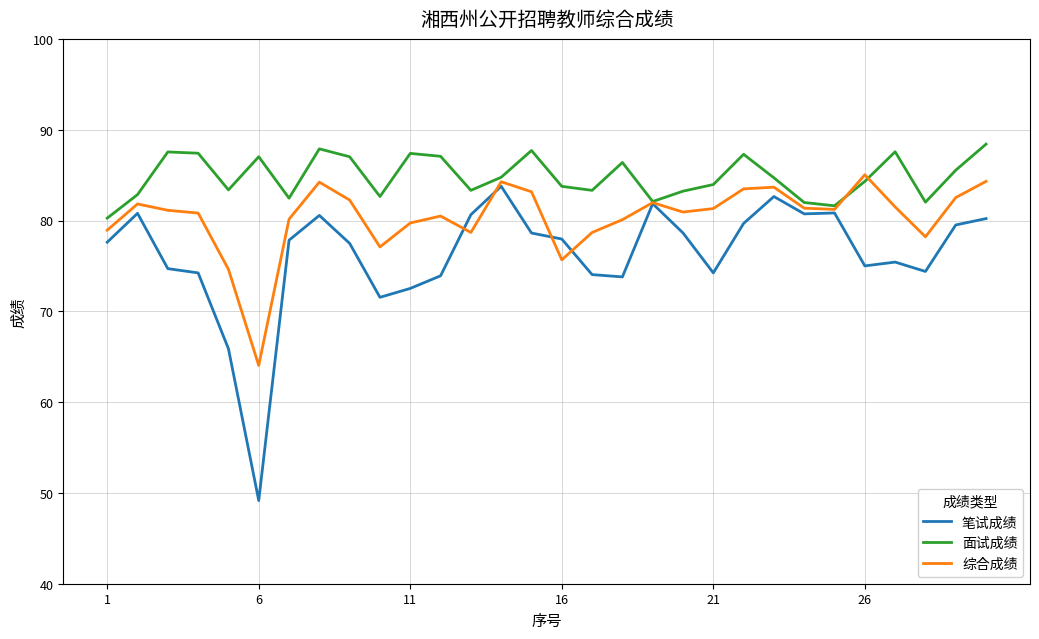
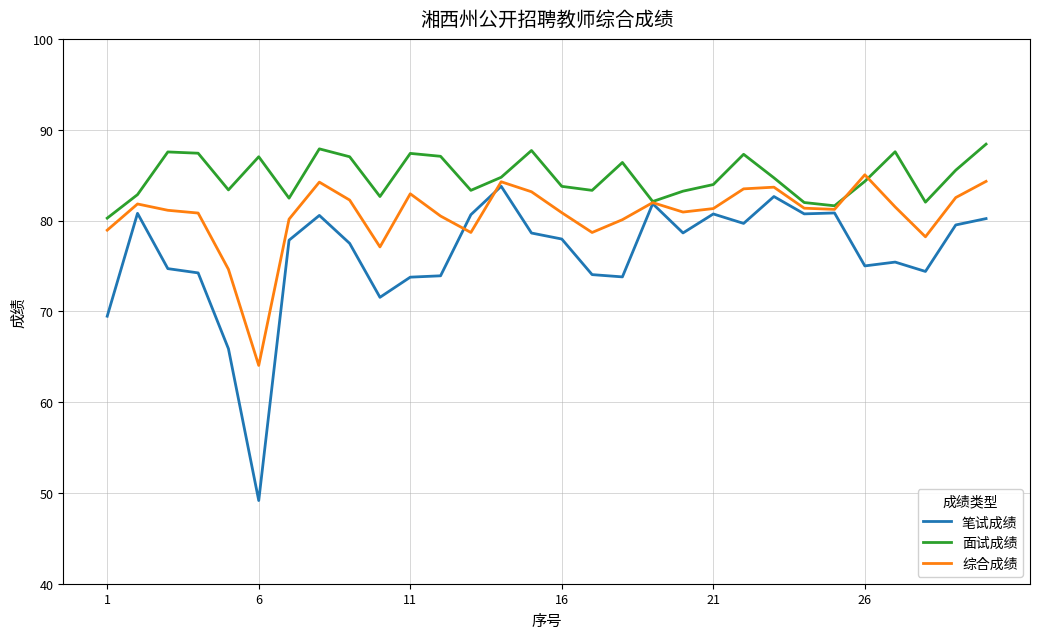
笔试成绩, 1: 78 -> 69
笔试成绩, 11: 73 -> 74
综合成绩, 11: 80 -> 83
综合成绩, 16: 76 -> 81
笔试成绩, 21: 74 -> 81
